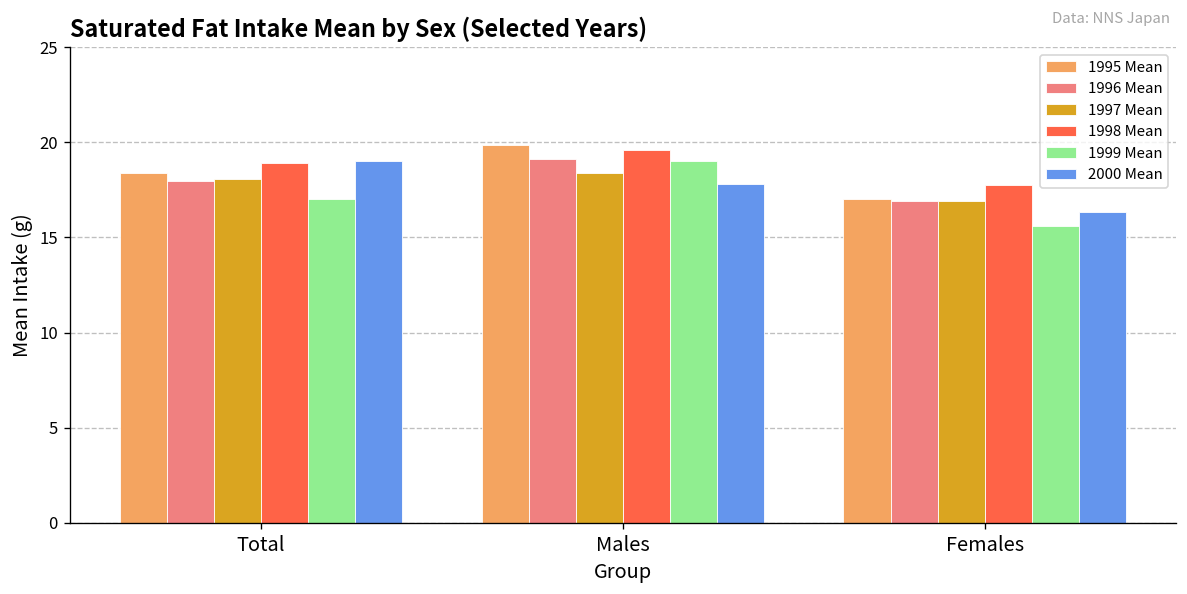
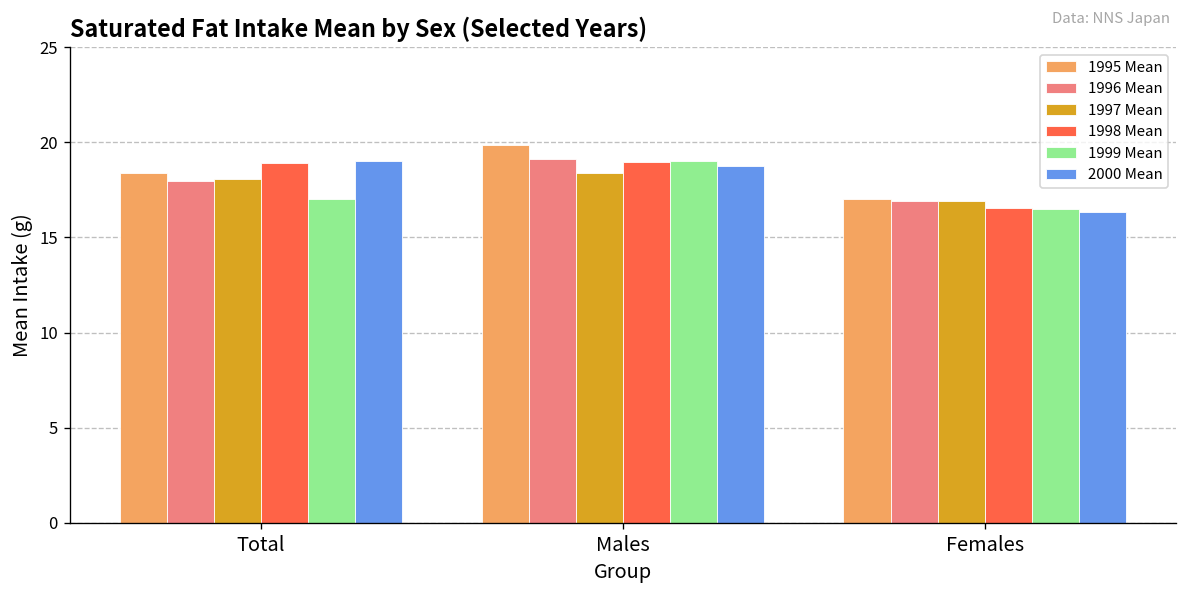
1998 Mean, Males: 19.6 -> 19.0
2000 Mean, Males: 17.8 -> 18.7
1998 Mean, Females: 17.8 -> 16.6
1999 Mean, Females: 15.6 -> 16.5
